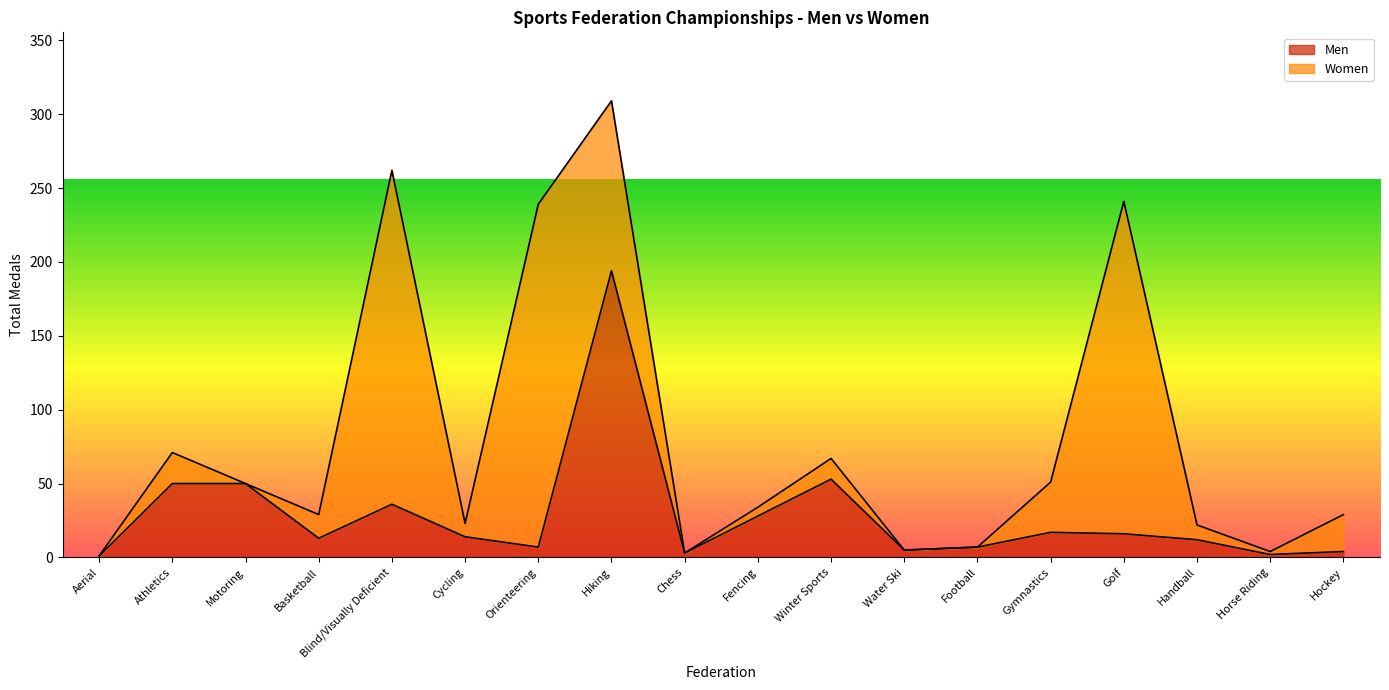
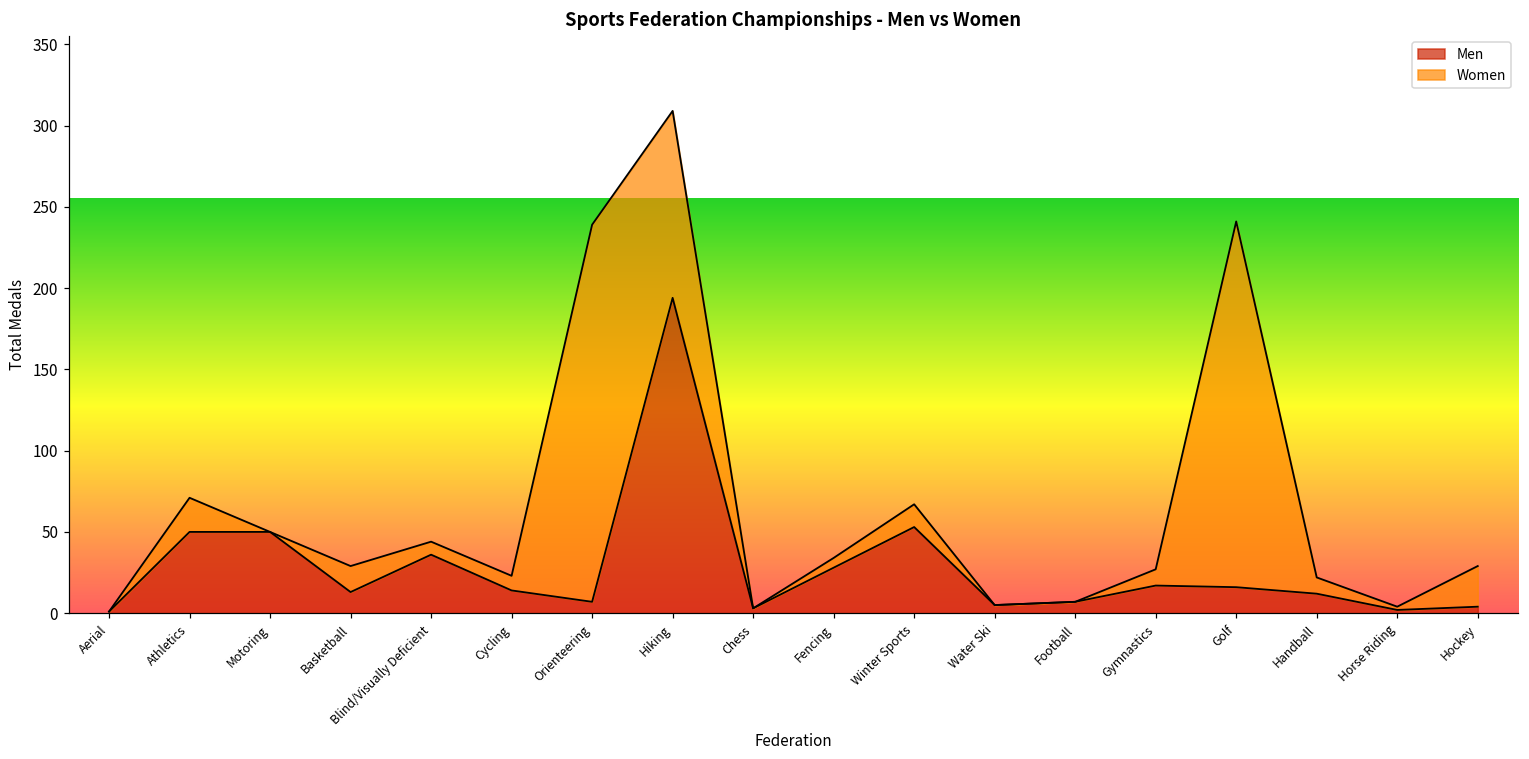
Women, Blind/Visually Deficient: 226 -> 8
Women, Gymnastics: 34 -> 10
